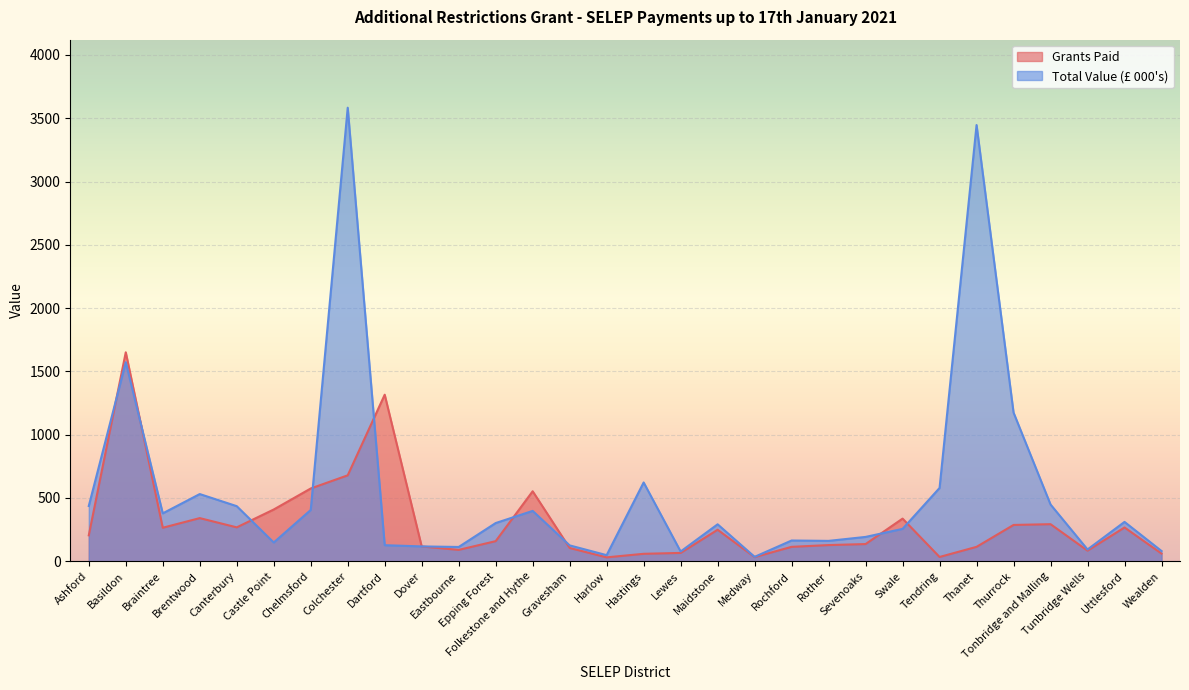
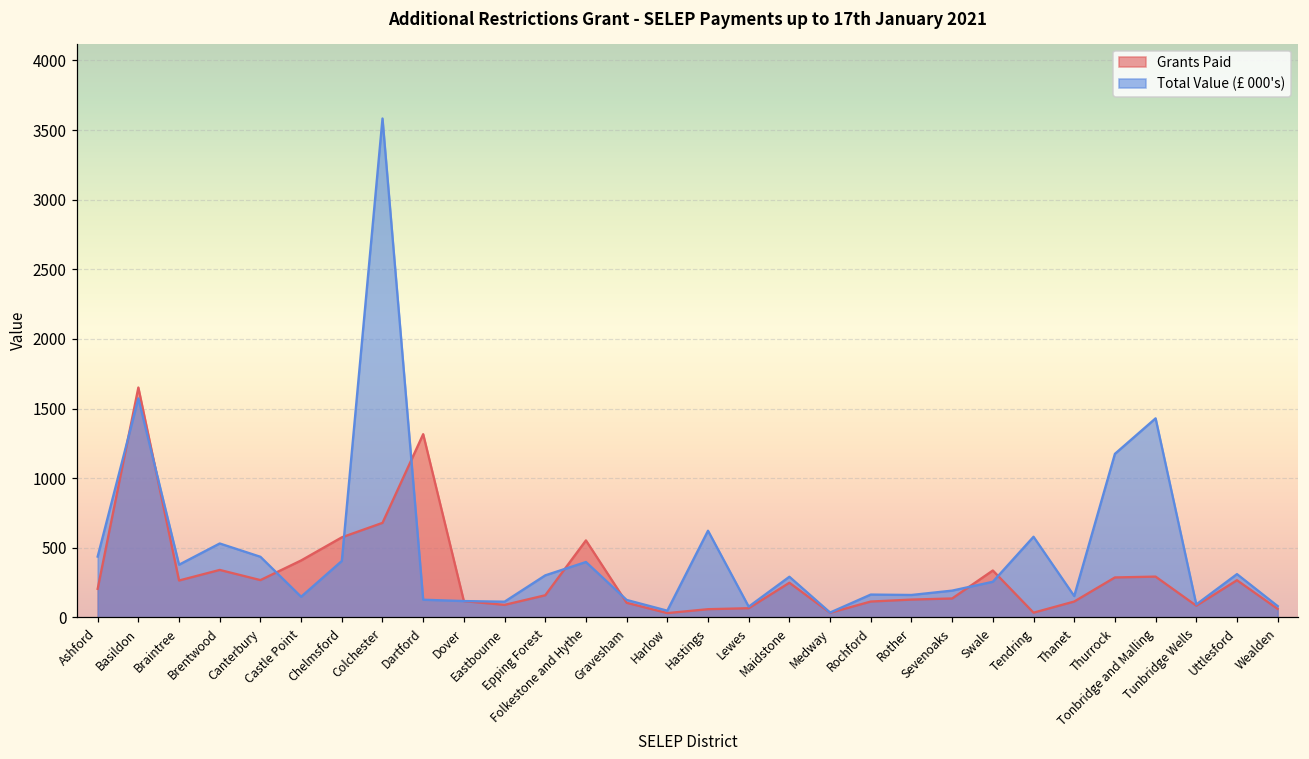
Total Value (£ 000's), Thanet: 3450 -> 150
Total Value (£ 000's), Tonbridge and Malling: 450 -> 1430
